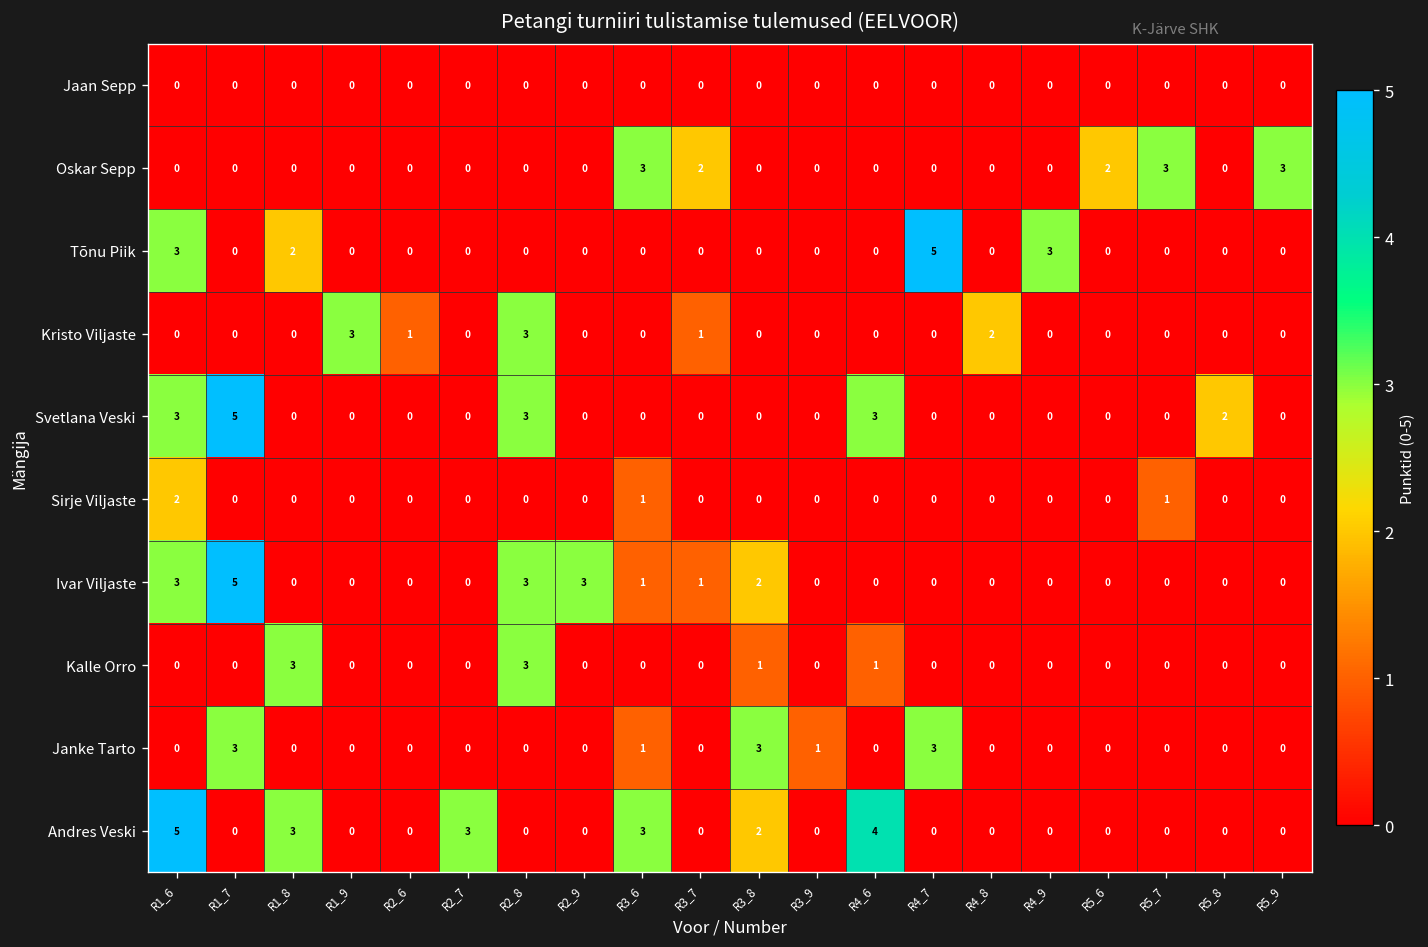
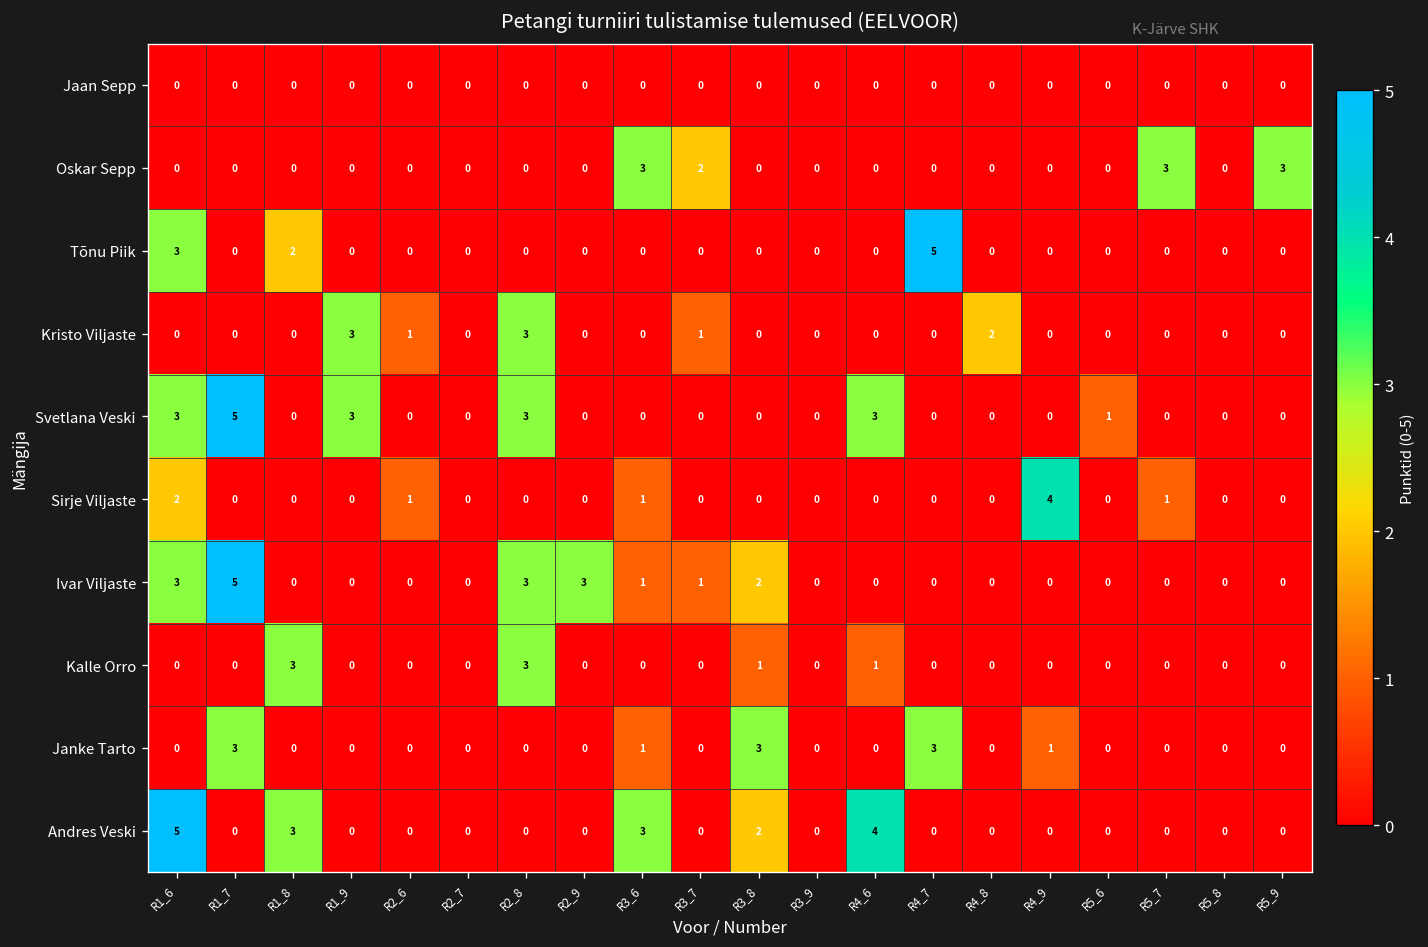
Oskar Sepp, R5_6: 2 -> 0
Tõnu Piik, R4_9: 3 -> 0
Svetlana Veski, R1_9: 0 -> 3
Svetlana Veski, R5_6: 0 -> 1
Svetlana Veski, R5_8: 2 -> 0
Sirje Viljaste, R2_6: 0 -> 1
Sirje Viljaste, R4_9: 0 -> 4
Janke Tarto, R3_9: 1 -> 0
Janke Tarto, R4_9: 0 -> 1
Andres Veski, R2_7: 3 -> 0
